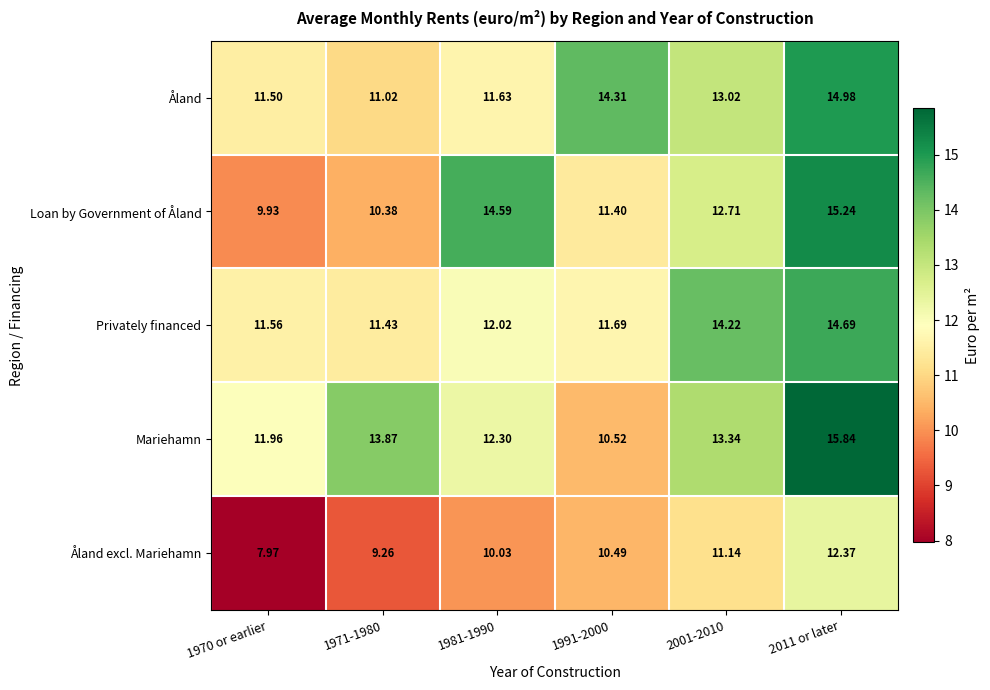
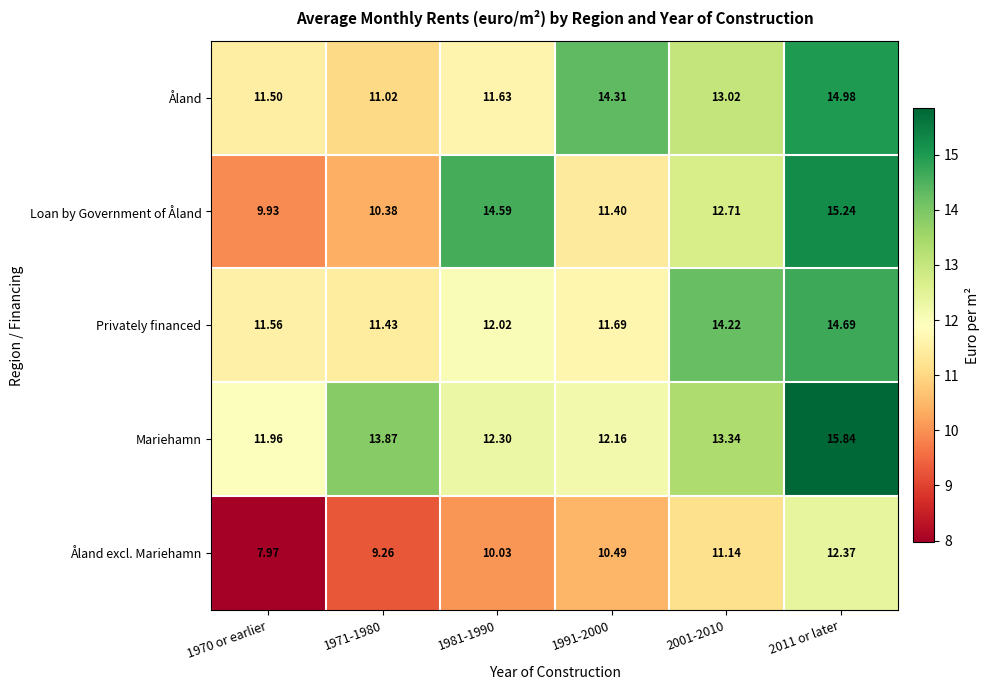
Mariehamn, 1991-2000: 10.52 -> 12.16
